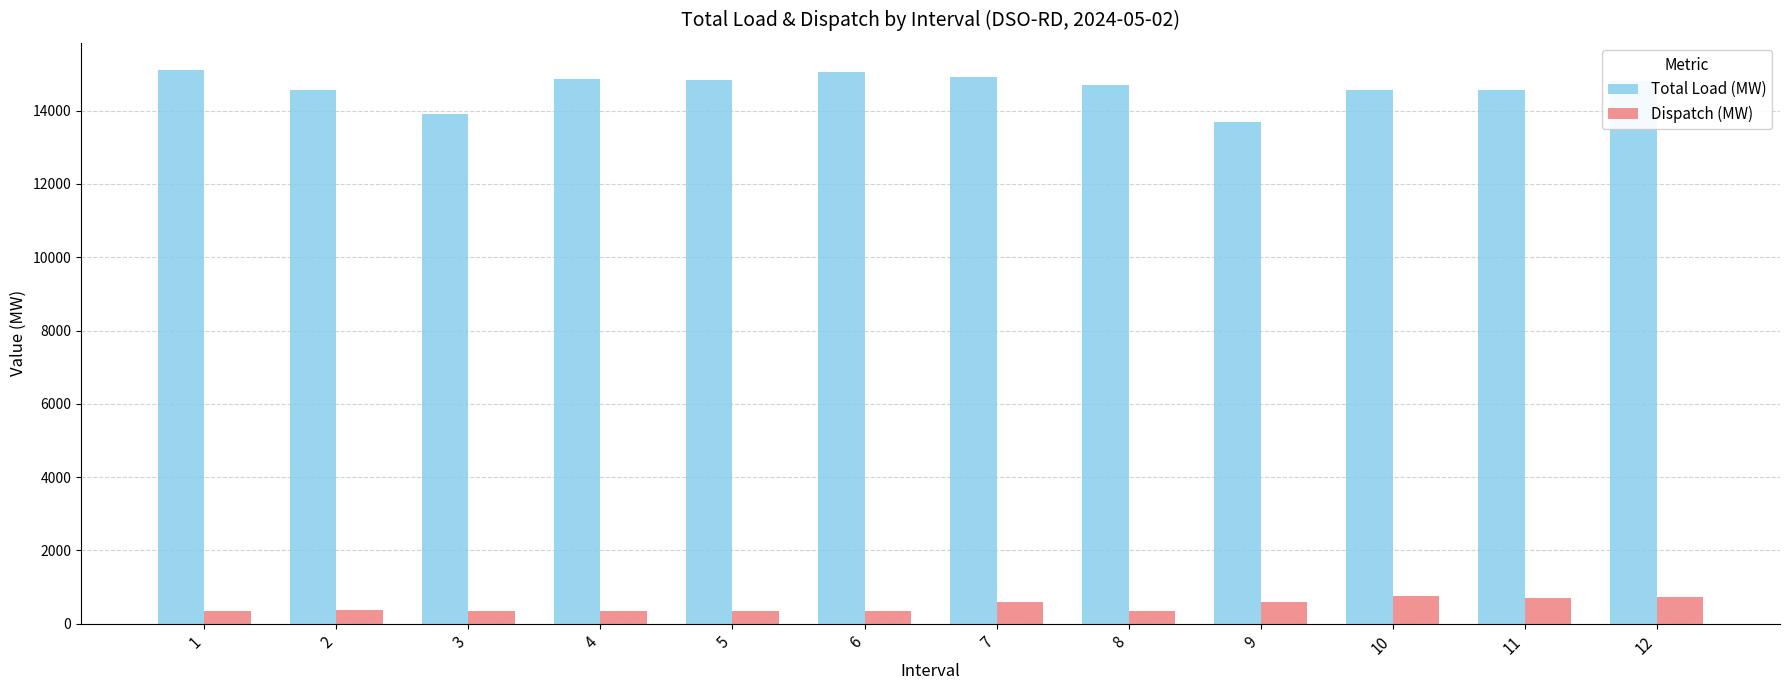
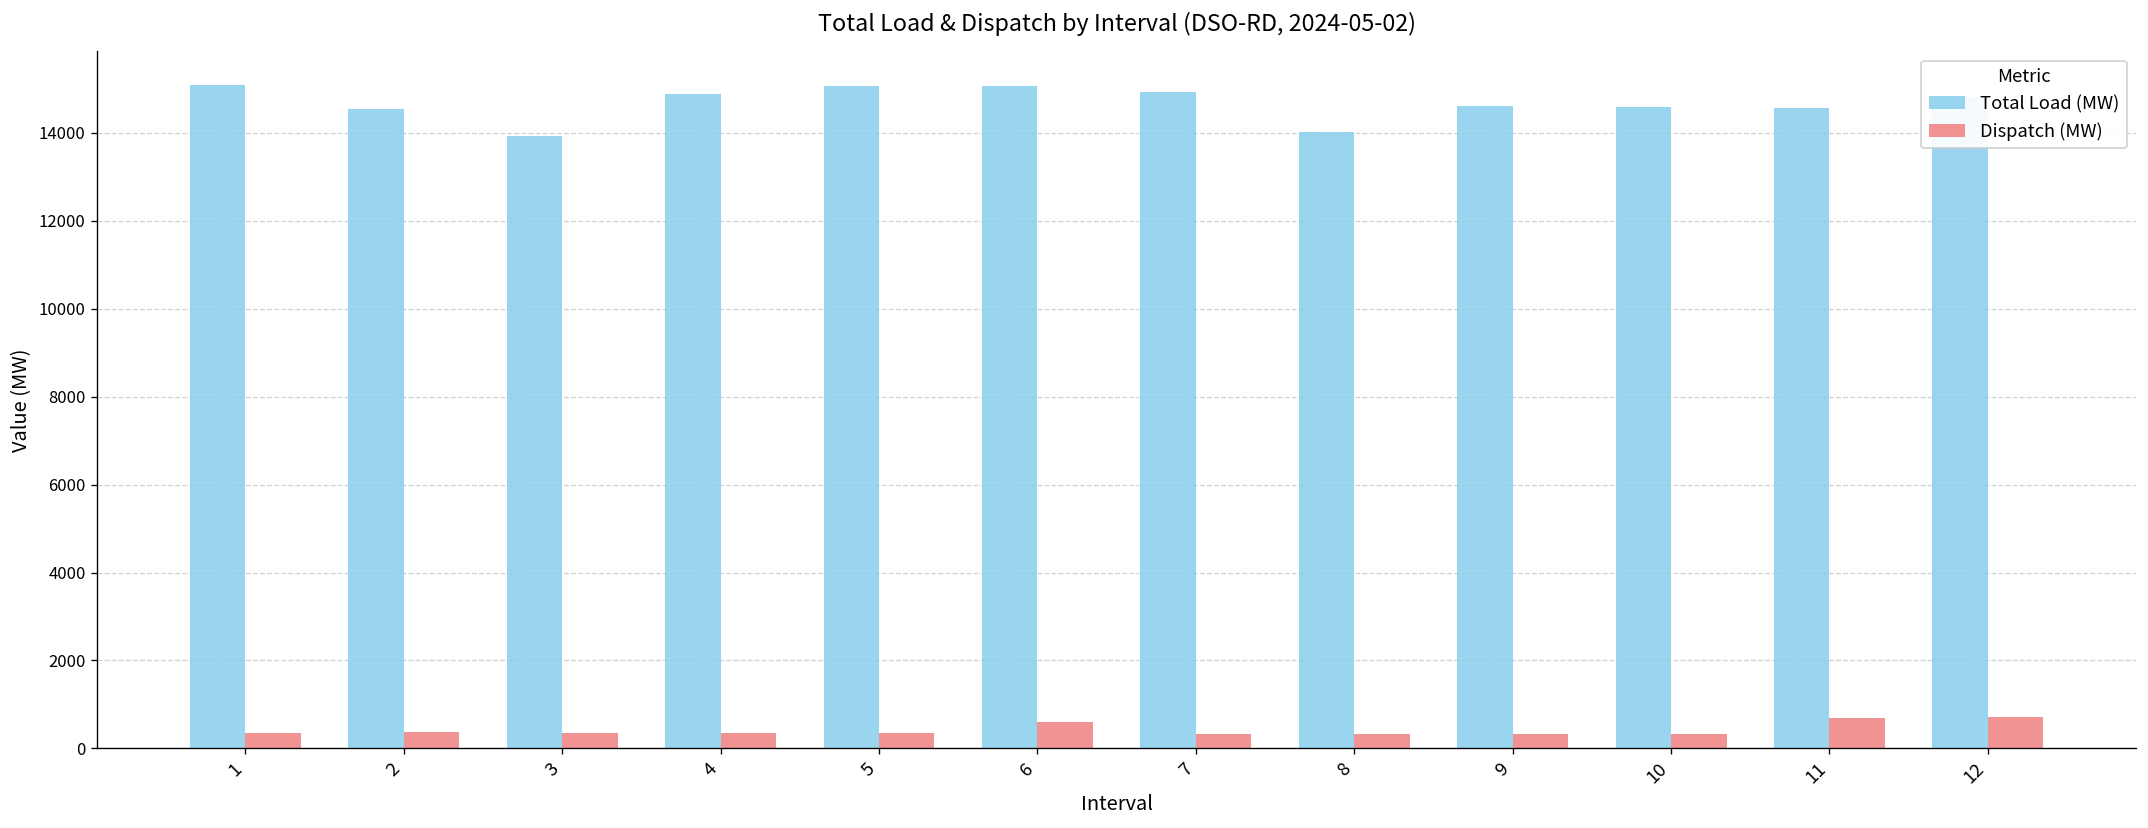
Total Load (MW), 5: 14800 -> 15100
Dispatch (MW), 6: 300 -> 600
Dispatch (MW), 7: 600 -> 300
Total Load (MW), 8: 14700 -> 14000
Total Load (MW), 9: 13700 -> 14600
Dispatch (MW), 9: 600 -> 300
Dispatch (MW), 10: 800 -> 300
